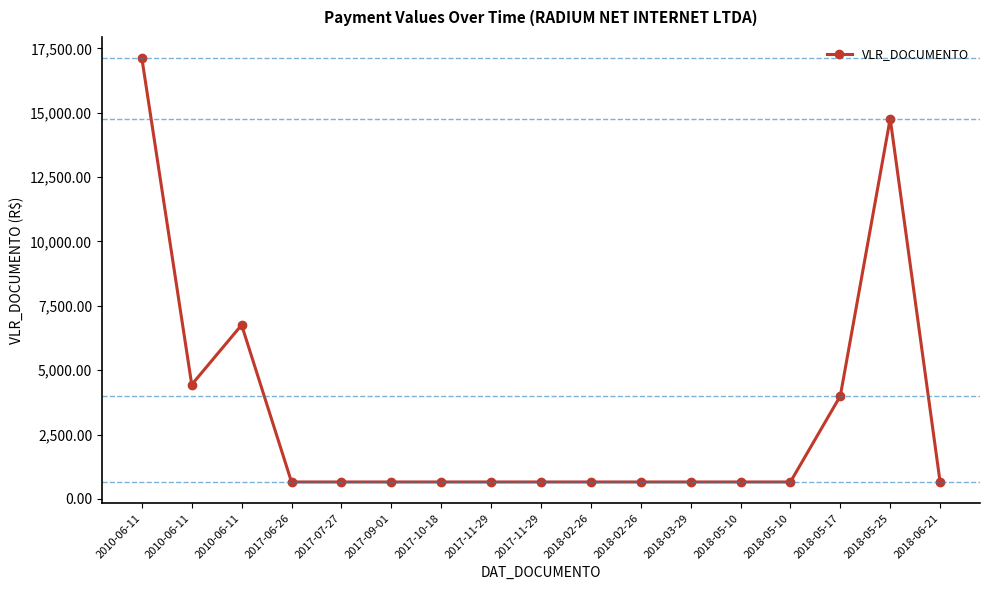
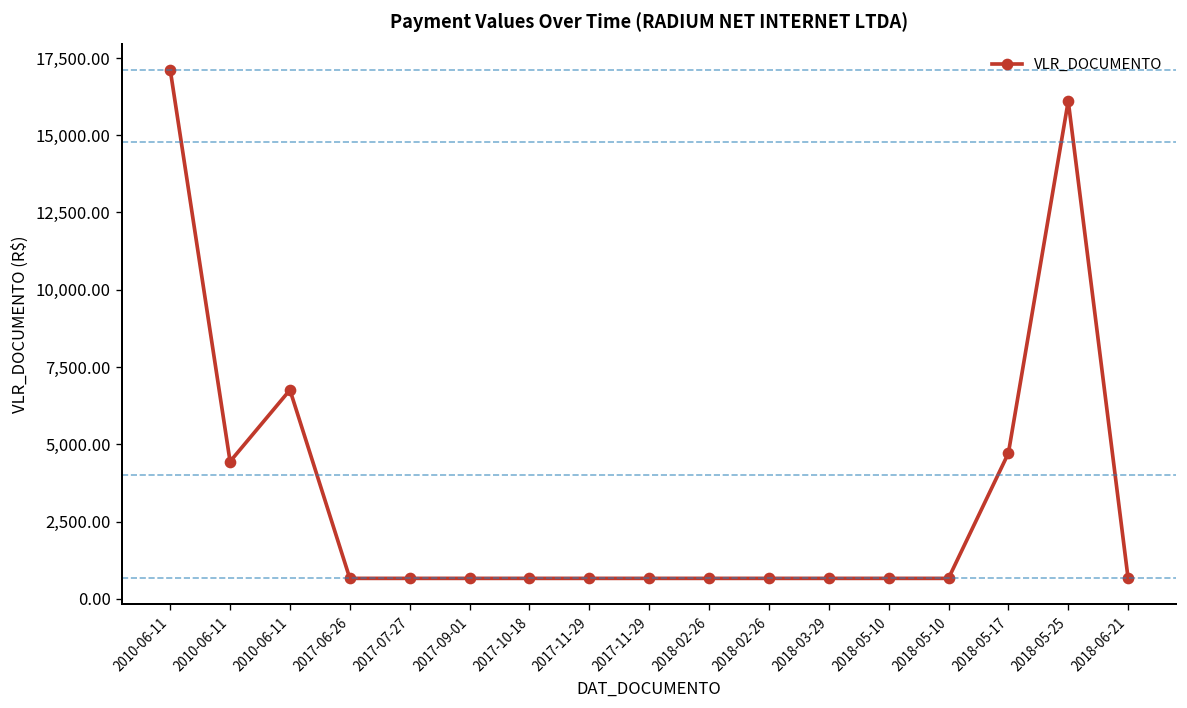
2018-05-17: 4,000 -> 4,700
2018-05-25: 14,800 -> 16,100
